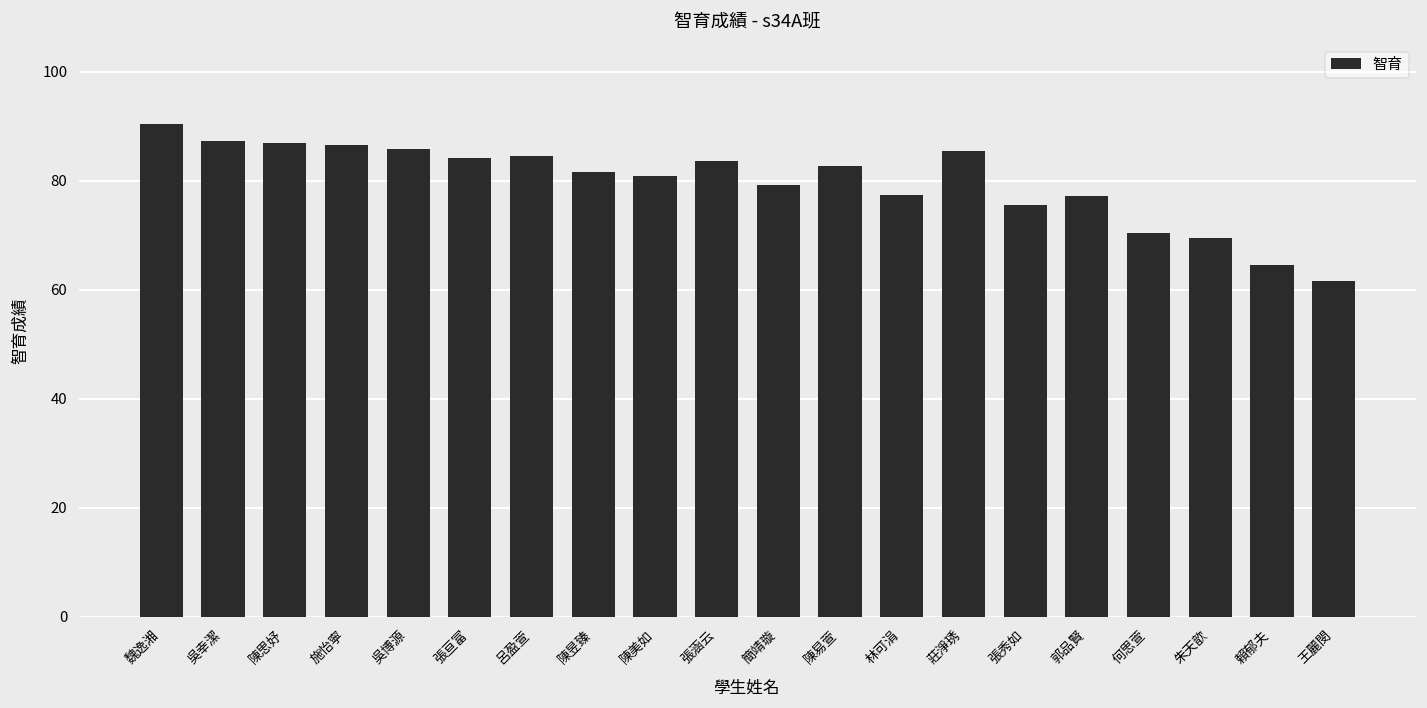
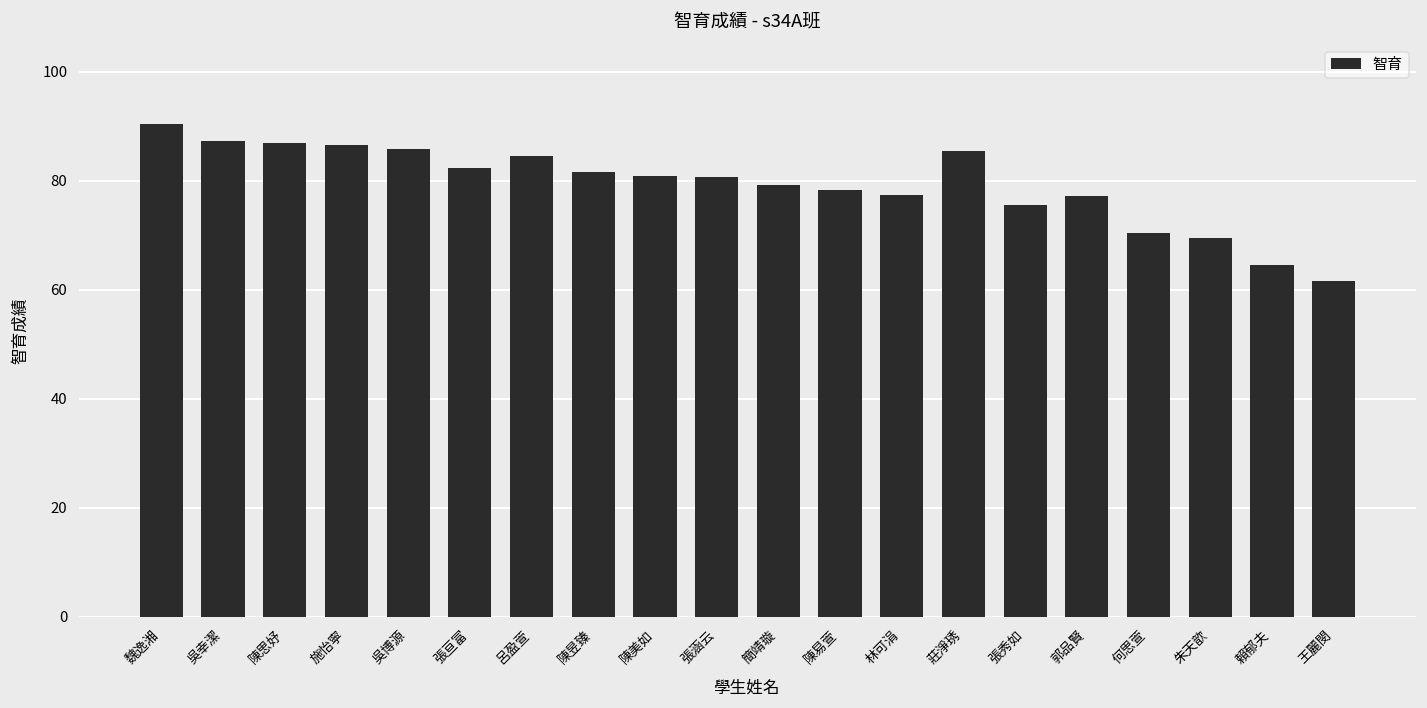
張亘富: 84 -> 82
張涵云: 84 -> 81
陳易萱: 83 -> 78
